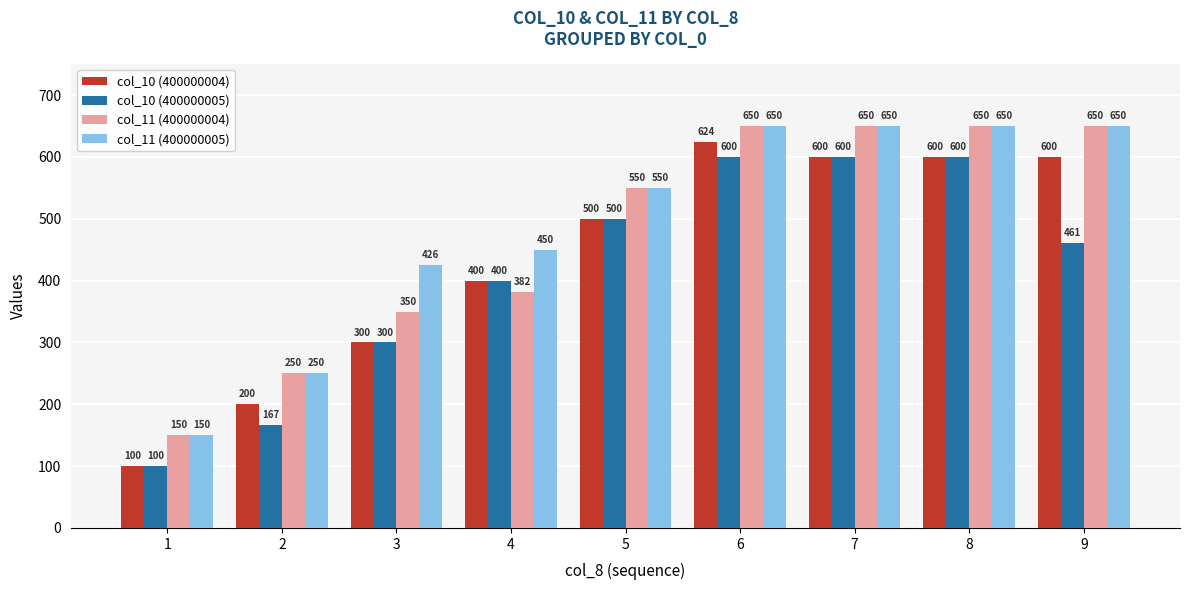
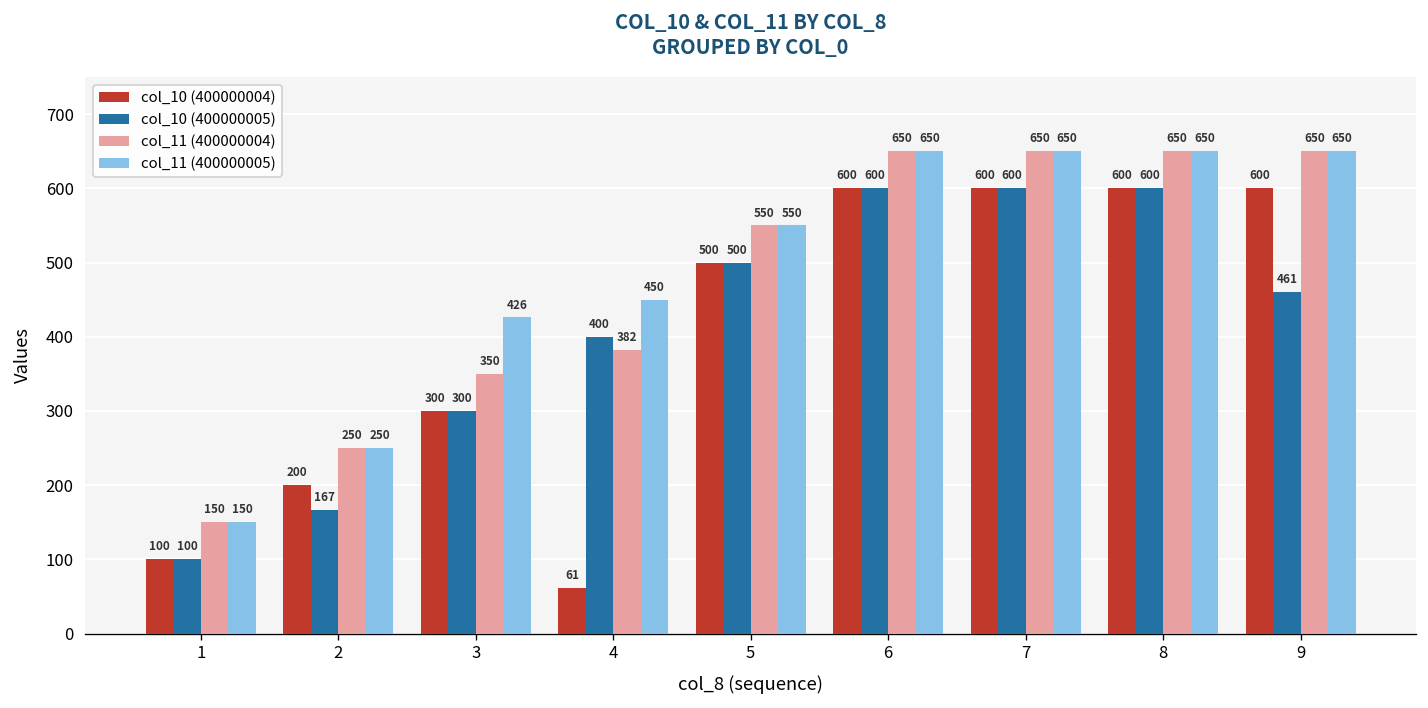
col_10 (400000004), 4: 400 -> 61
col_10 (400000004), 6: 624 -> 600
